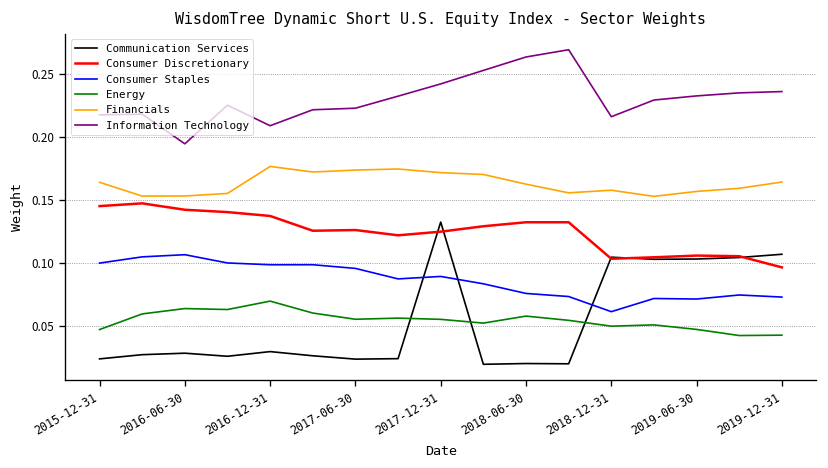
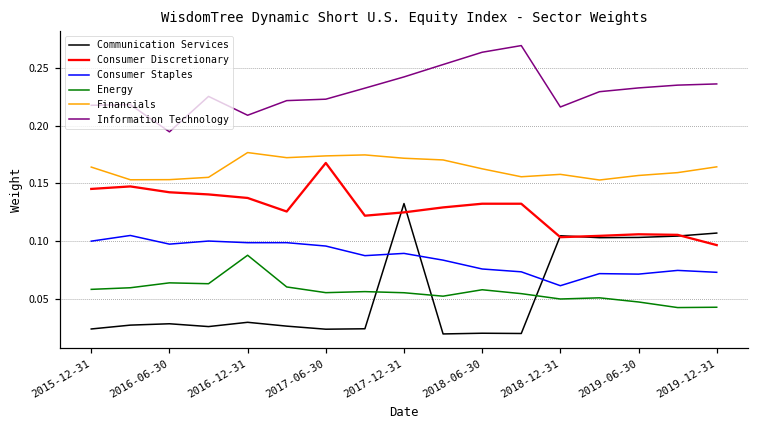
Energy, 2015-12-31: 0.047 -> 0.058
Consumer Staples, 2016-06-30: 0.106 -> 0.097
Energy, 2016-12-31: 0.070 -> 0.088
Consumer Discretionary, 2017-06-30: 0.126 -> 0.168
